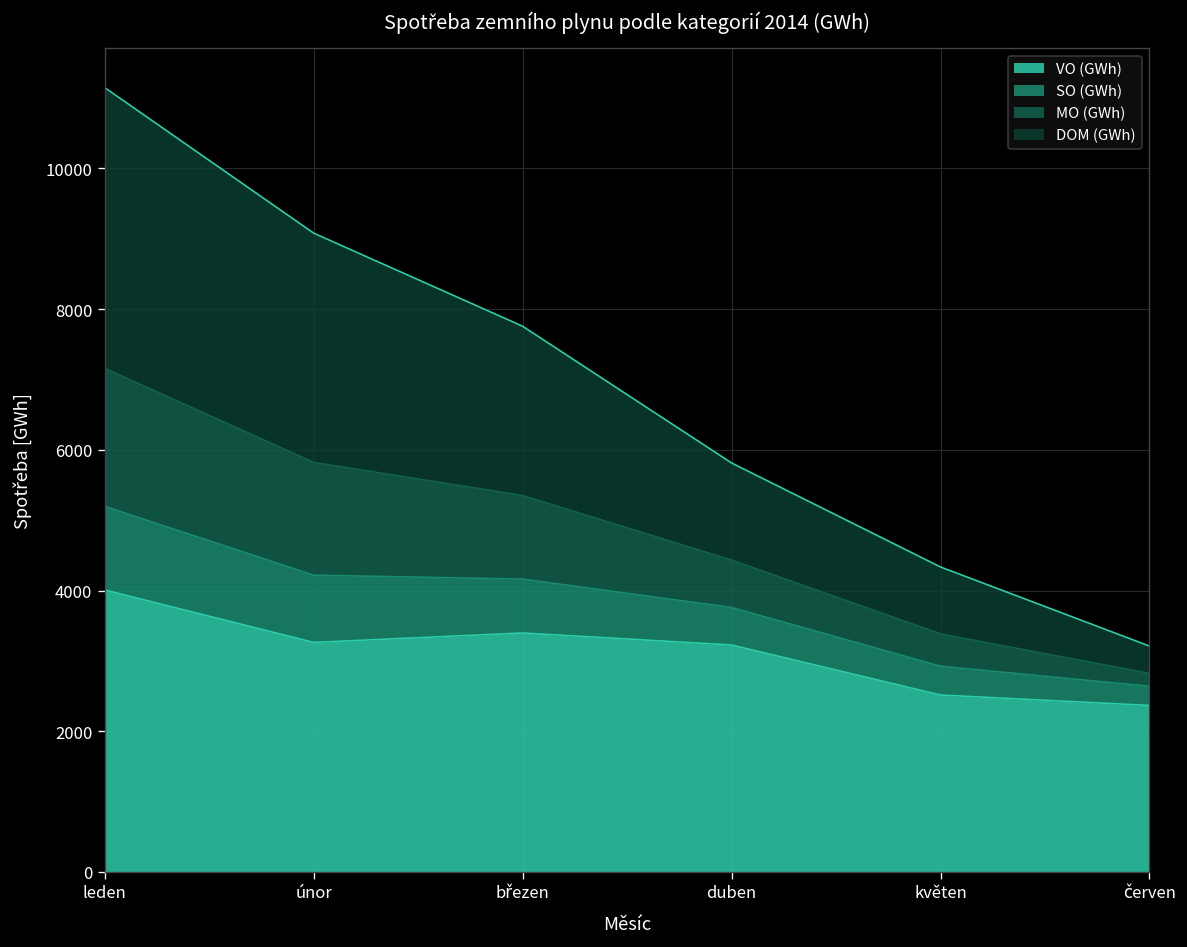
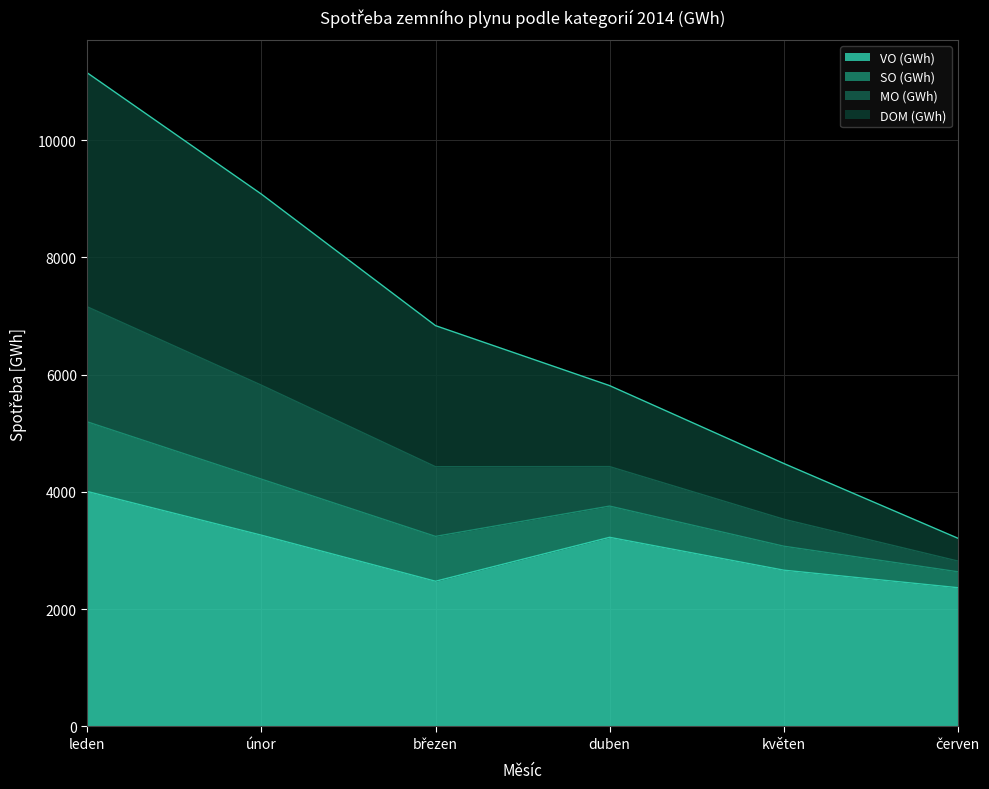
VO (GWh), březen: 3400 -> 2500
VO (GWh), květen: 2500 -> 2700
